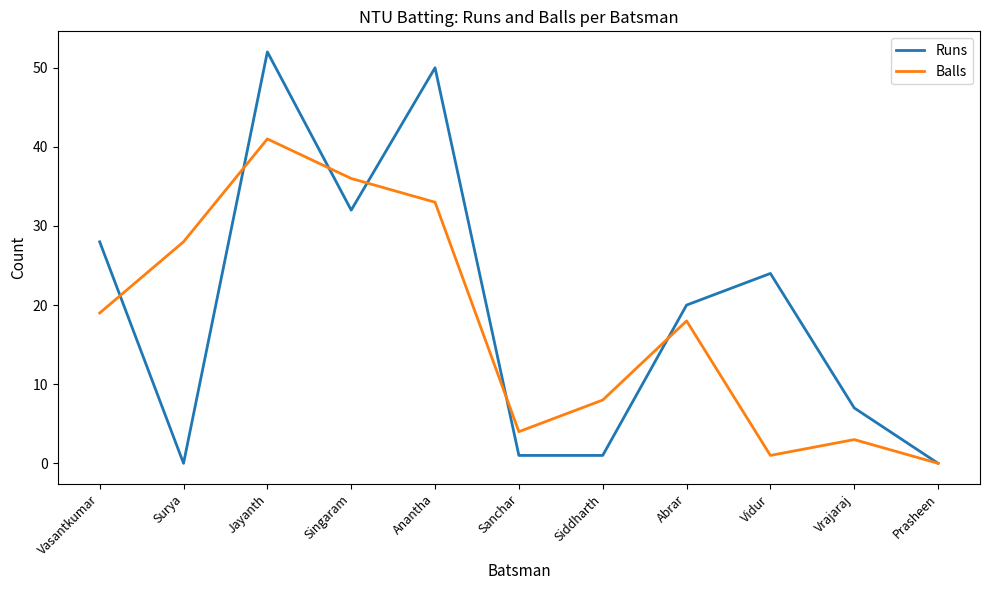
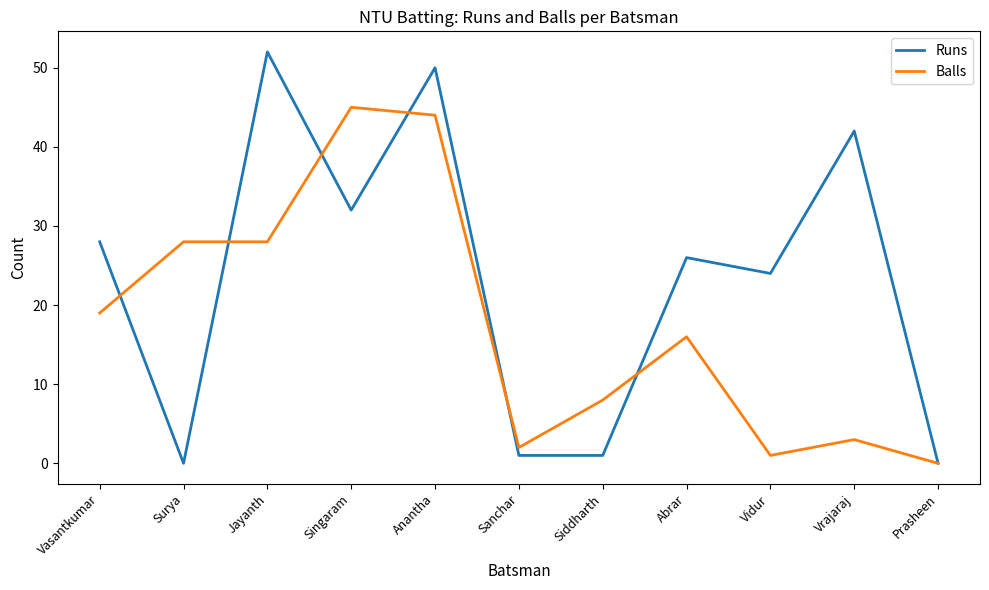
Balls, Jayanth: 41 -> 28
Balls, Singaram: 36 -> 45
Balls, Anantha: 33 -> 44
Balls, Sanchar: 4 -> 2
Runs, Abrar: 20 -> 26
Balls, Abrar: 18 -> 16
Runs, Vrajaraj: 7 -> 42
